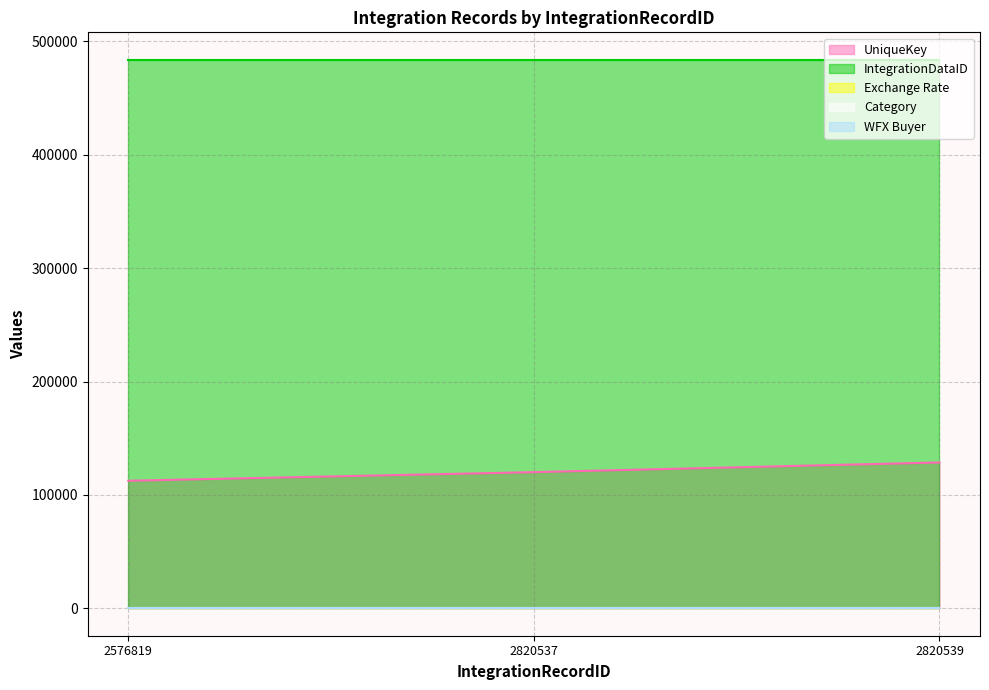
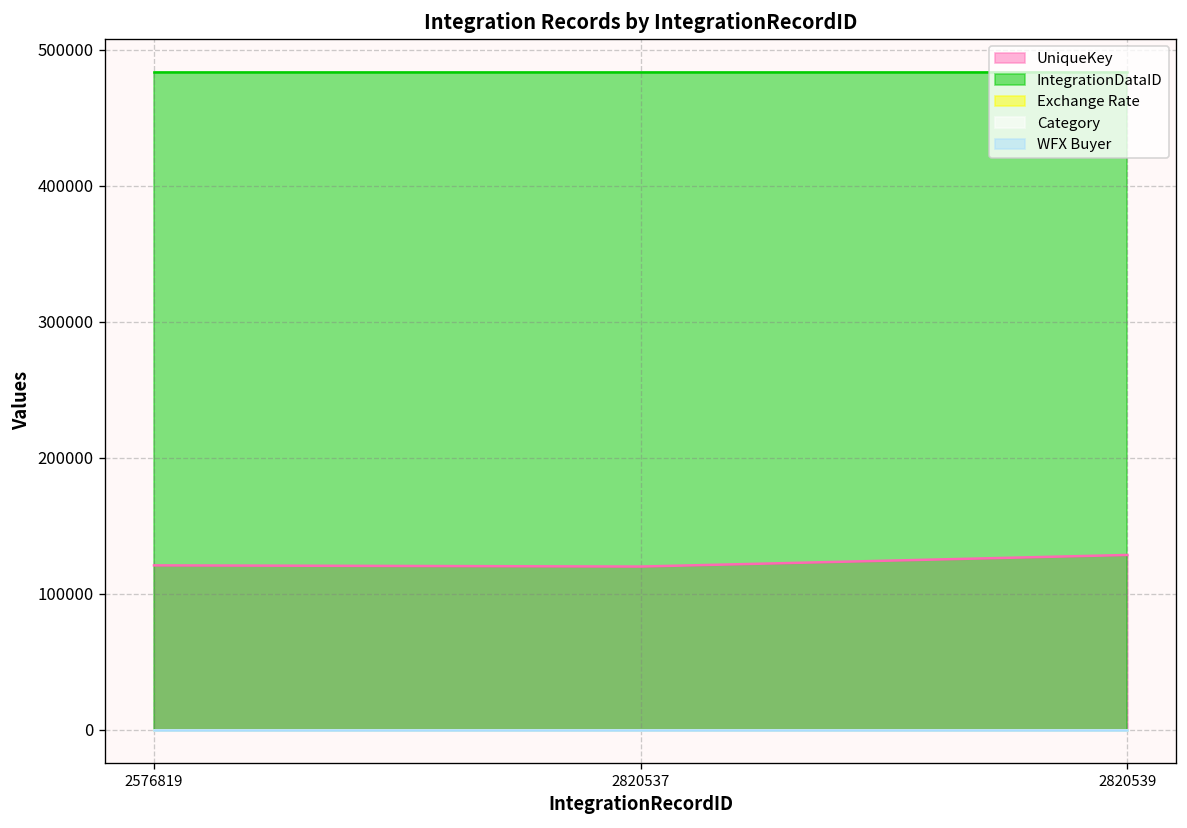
UniqueKey, 2576819: 113000 -> 121000
